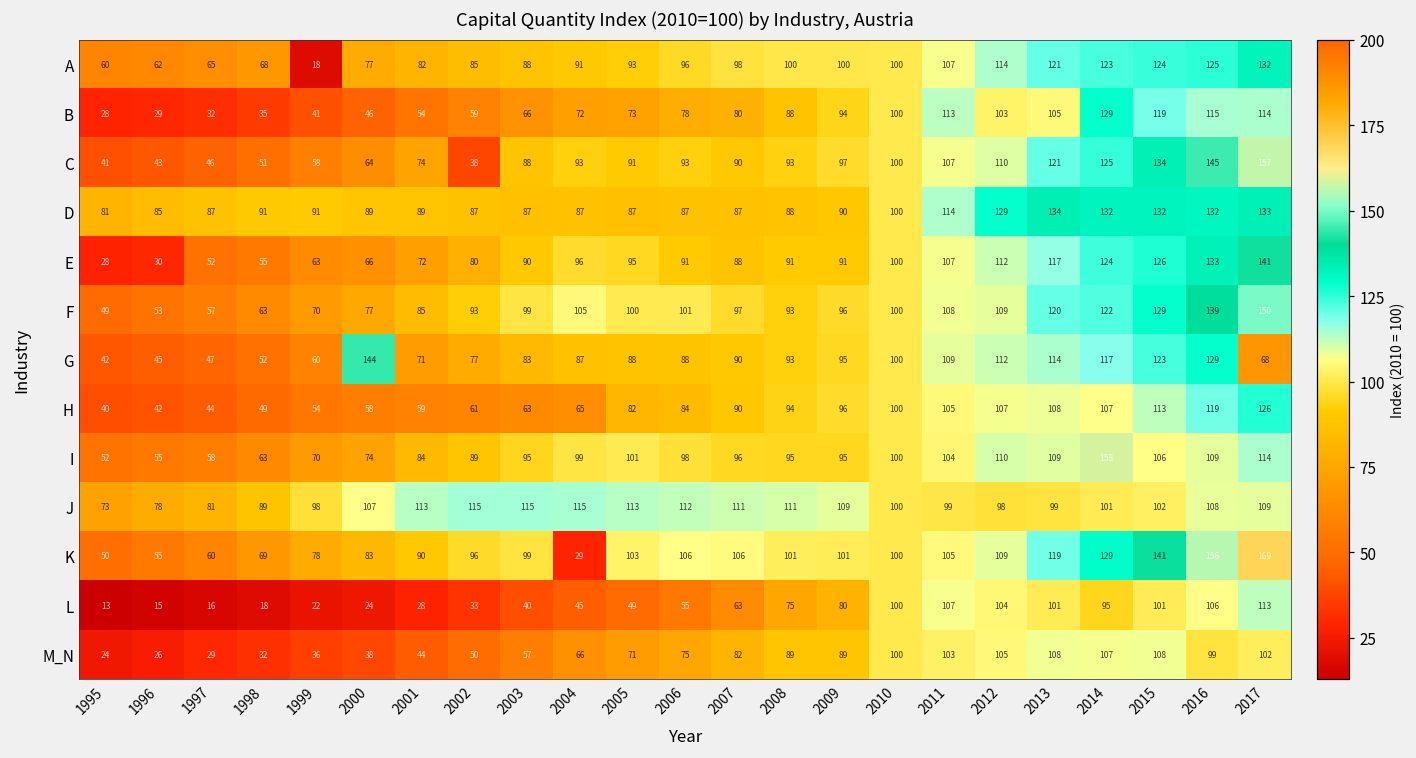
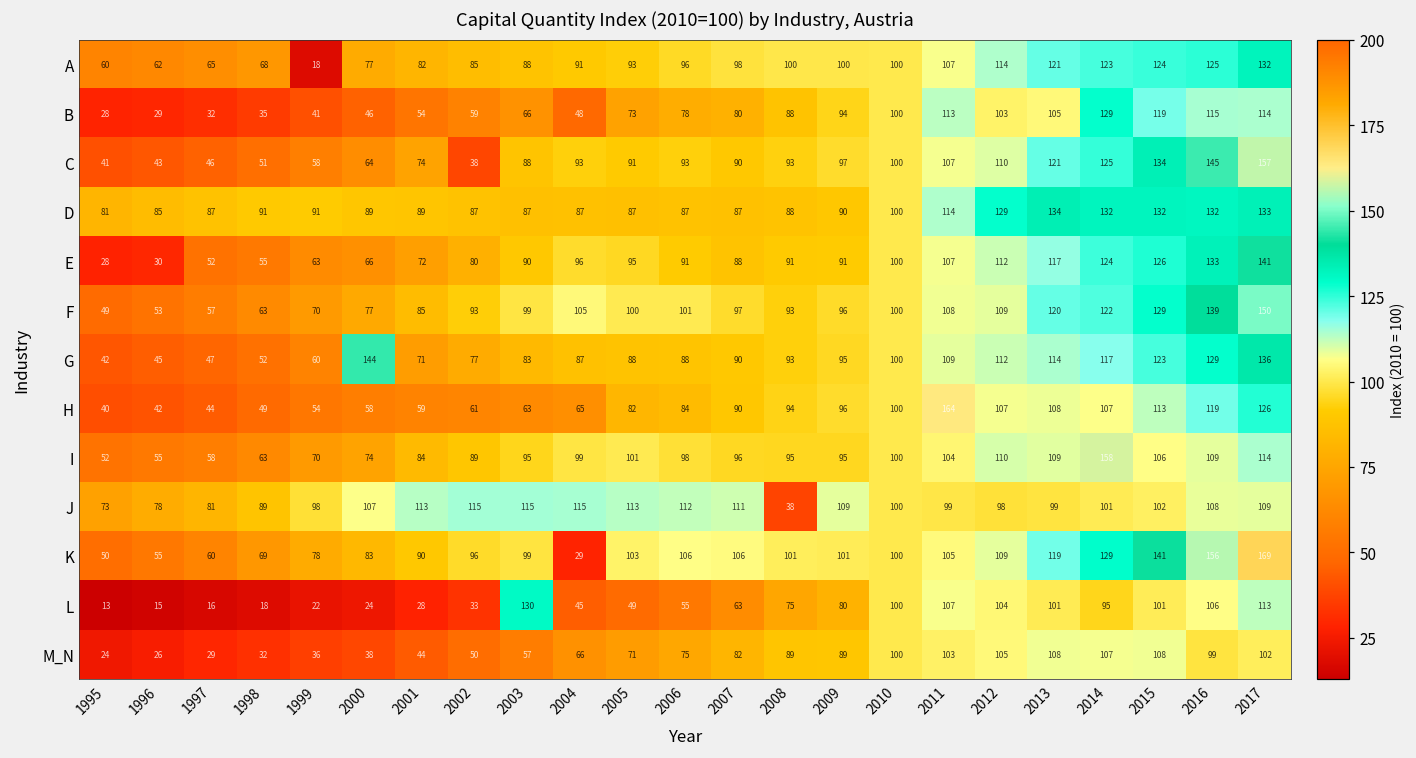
B, 2004: 72 -> 48
G, 2017: 68 -> 136
H, 2011: 105 -> 164
J, 2008: 111 -> 38
L, 2003: 40 -> 130
